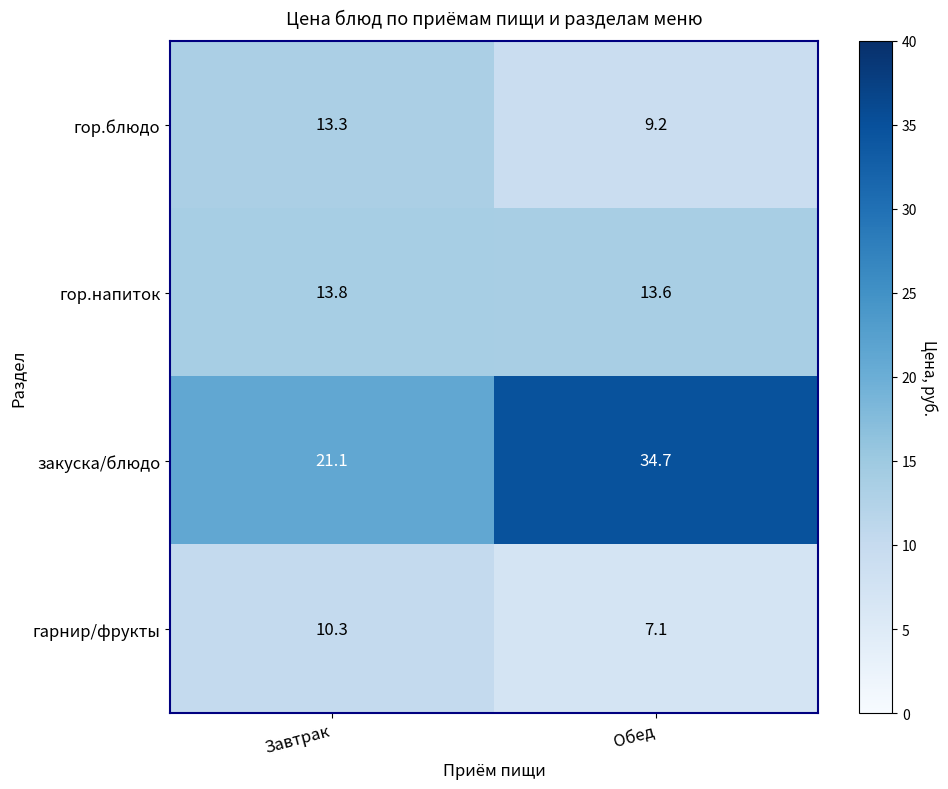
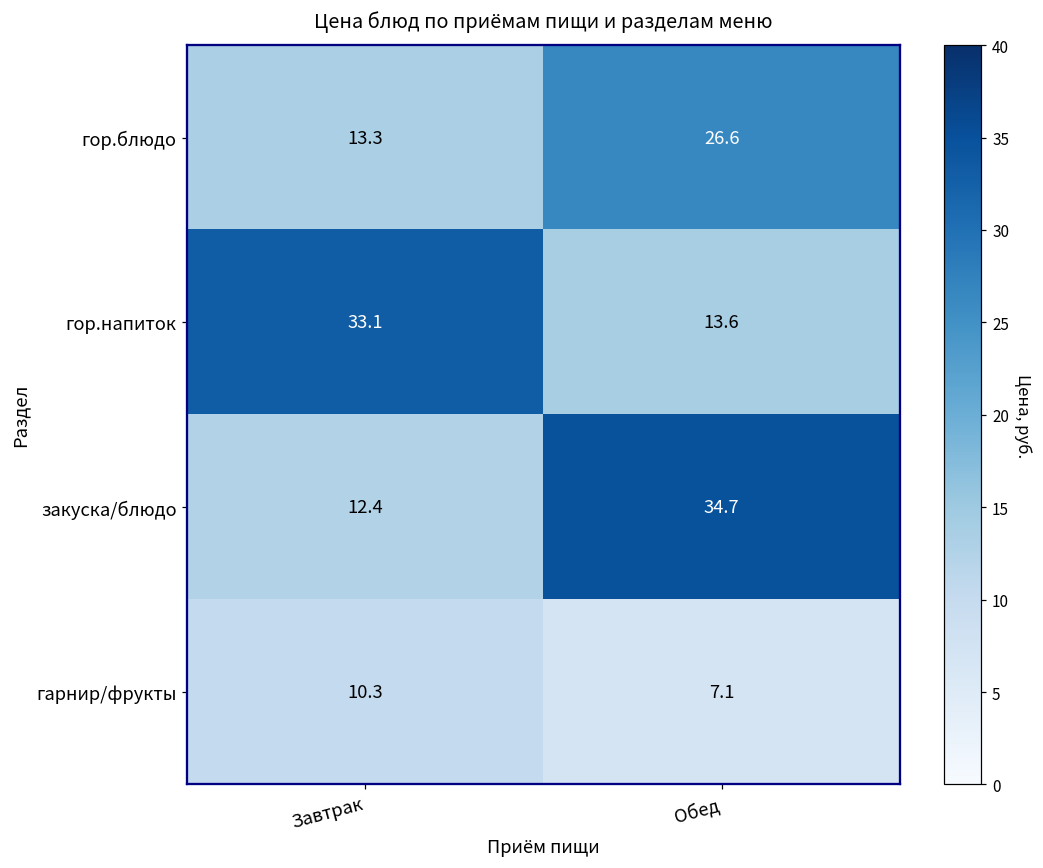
гор.блюдо, Обед: 9.2 -> 26.6
гор.напиток, Завтрак: 13.8 -> 33.1
закуска/блюдо, Завтрак: 21.1 -> 12.4
